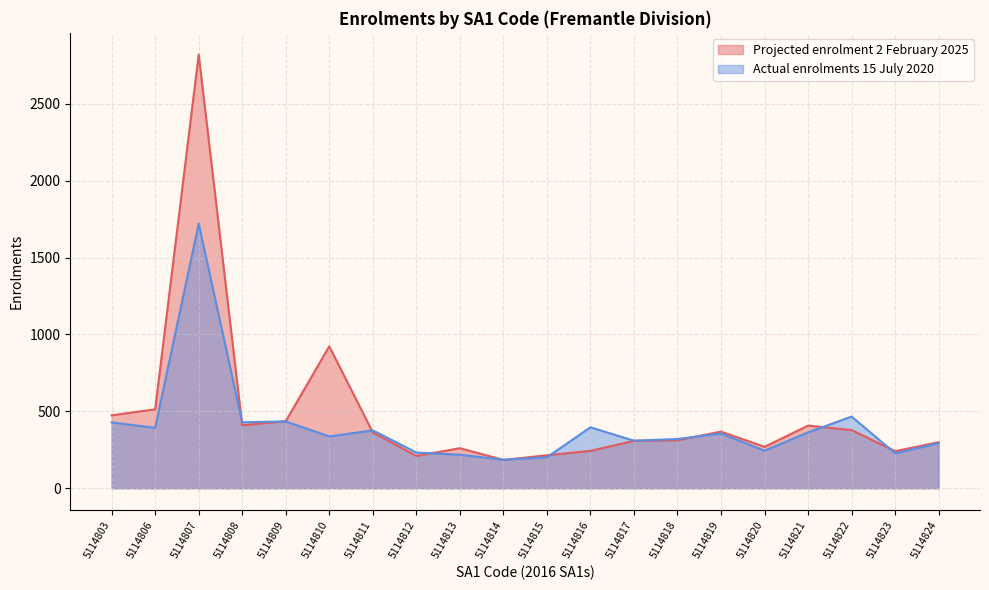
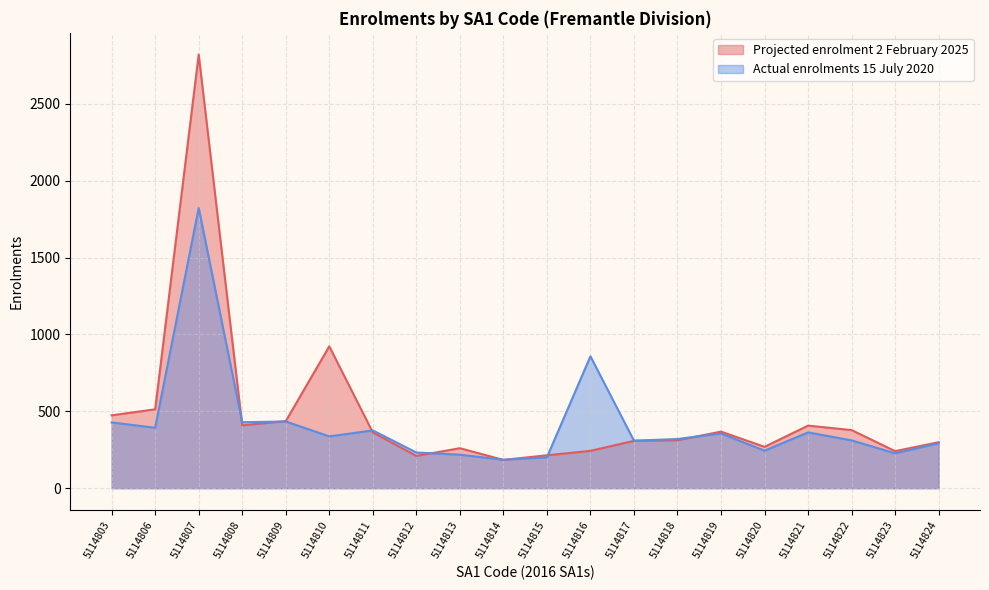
Actual enrolments 15 July 2020, 5114807: 1720 -> 1820
Actual enrolments 15 July 2020, 5114816: 400 -> 860
Actual enrolments 15 July 2020, 5114822: 470 -> 310
